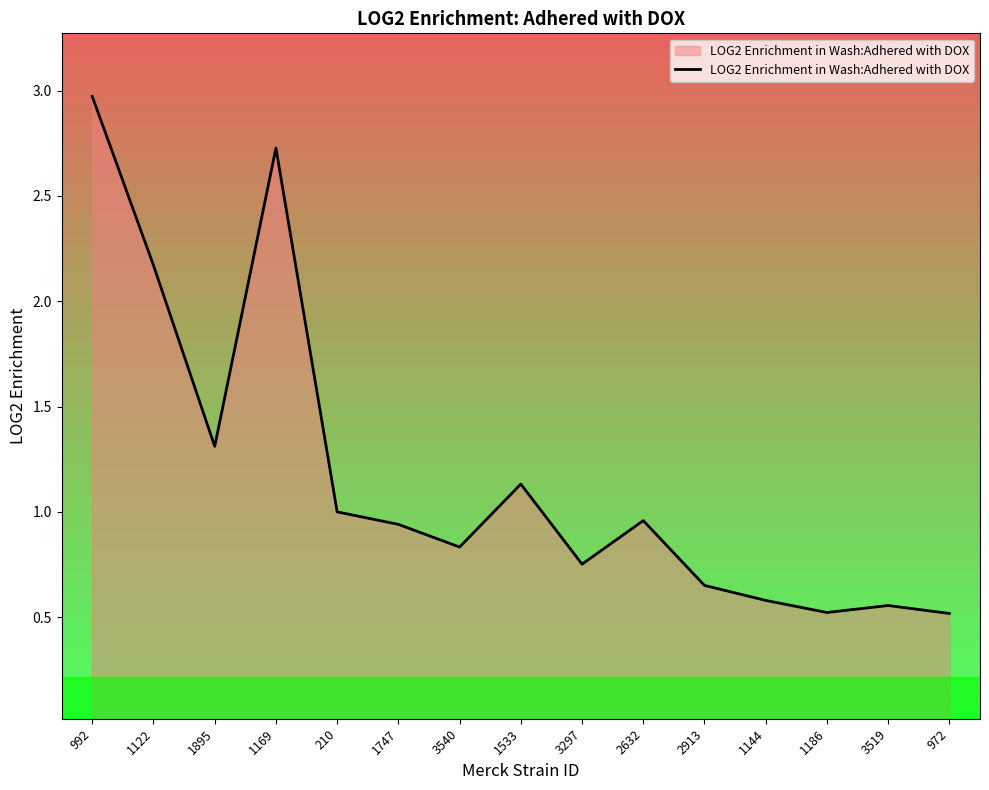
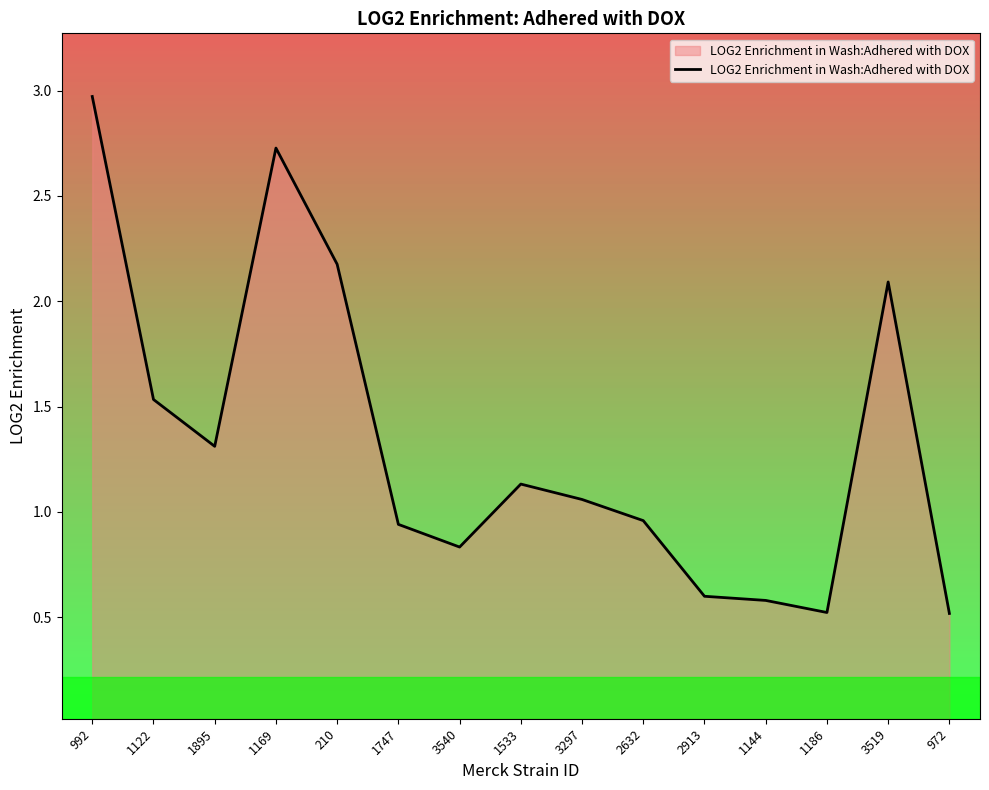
1122: 2.17 -> 1.53
210: 1.00 -> 2.18
3297: 0.75 -> 1.06
2913: 0.65 -> 0.60
3519: 0.55 -> 2.09
